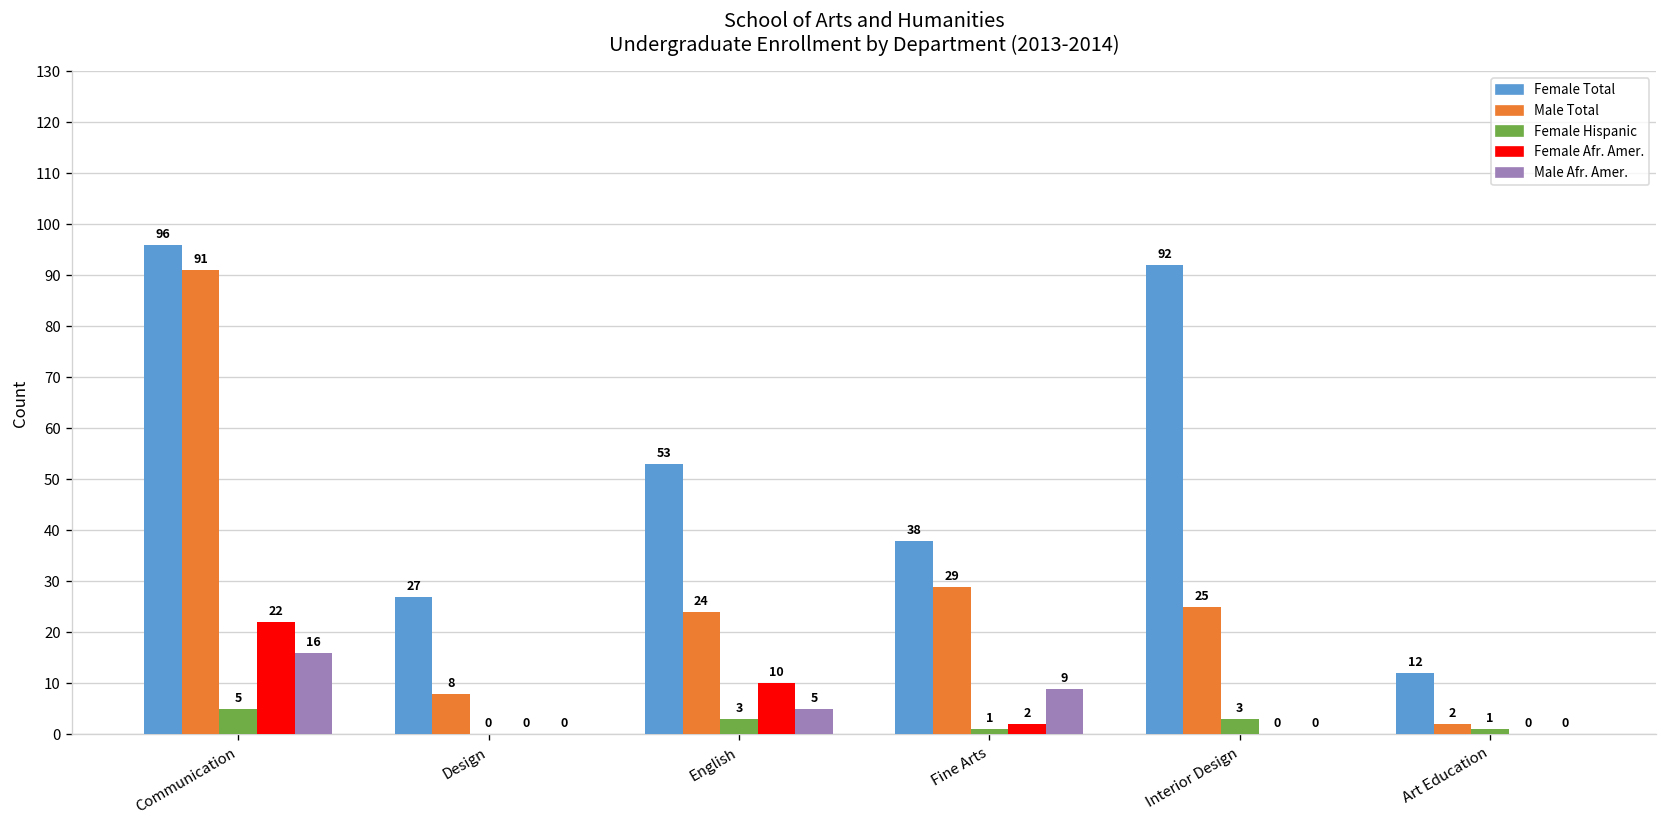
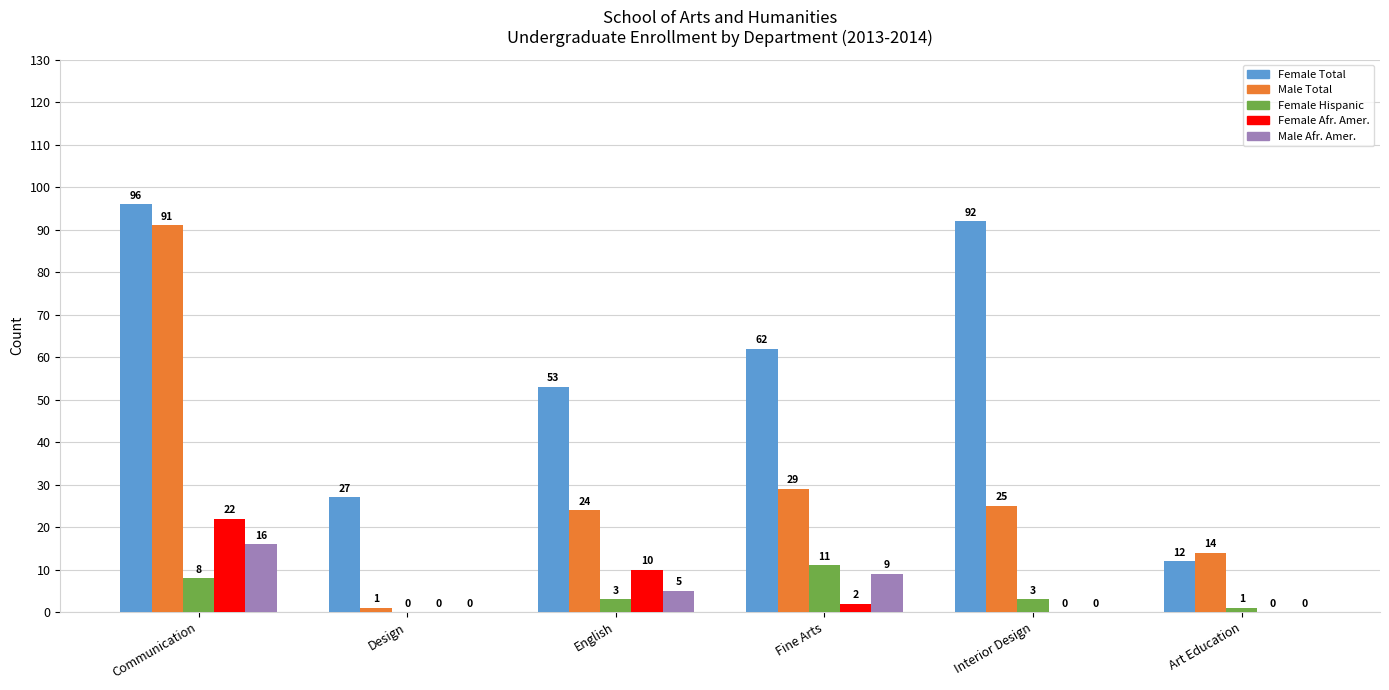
Female Hispanic, Communication: 5 -> 8
Male Total, Design: 8 -> 1
Female Total, Fine Arts: 38 -> 62
Female Hispanic, Fine Arts: 1 -> 11
Male Total, Art Education: 2 -> 14
